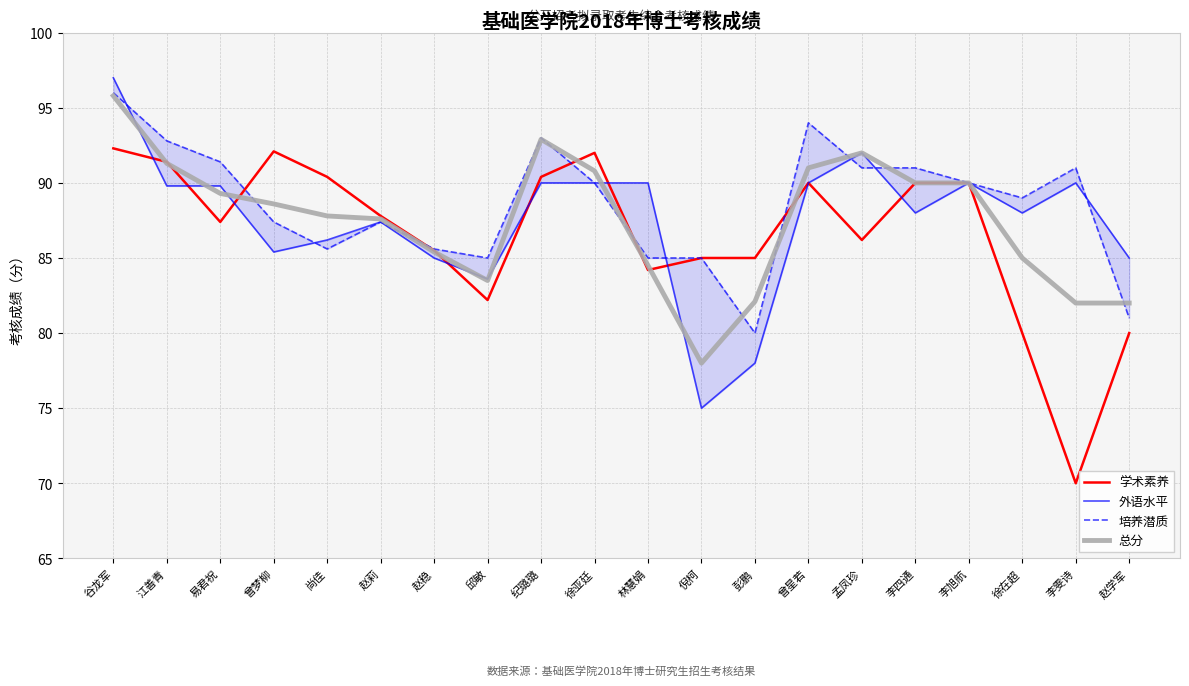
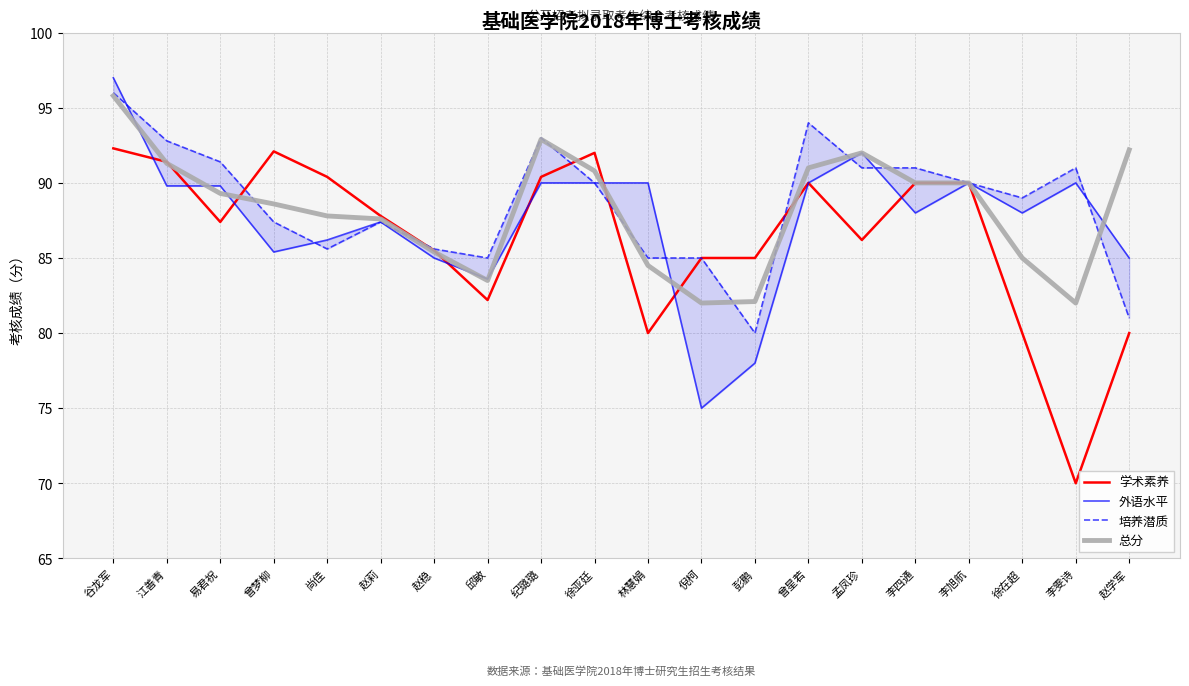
学术素养, 林慧娟: 84.2 -> 80.0
总分, 倪柯: 78 -> 82
总分, 赵学军: 82.0 -> 92.2
